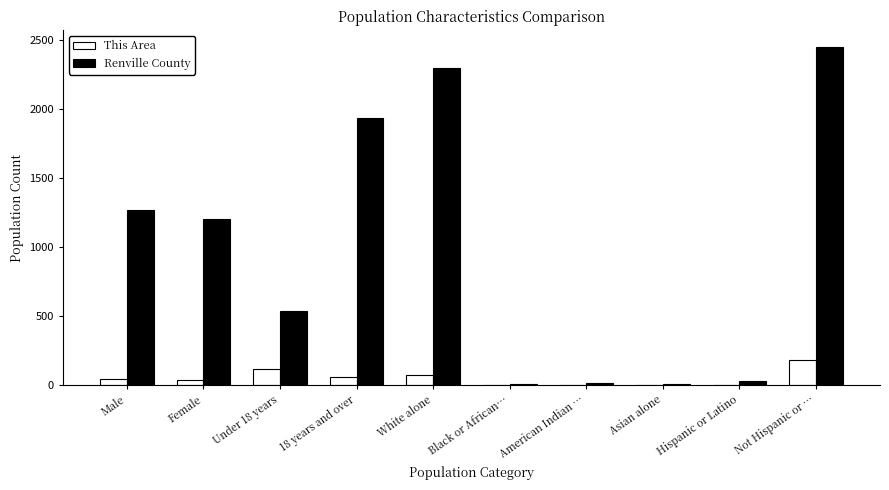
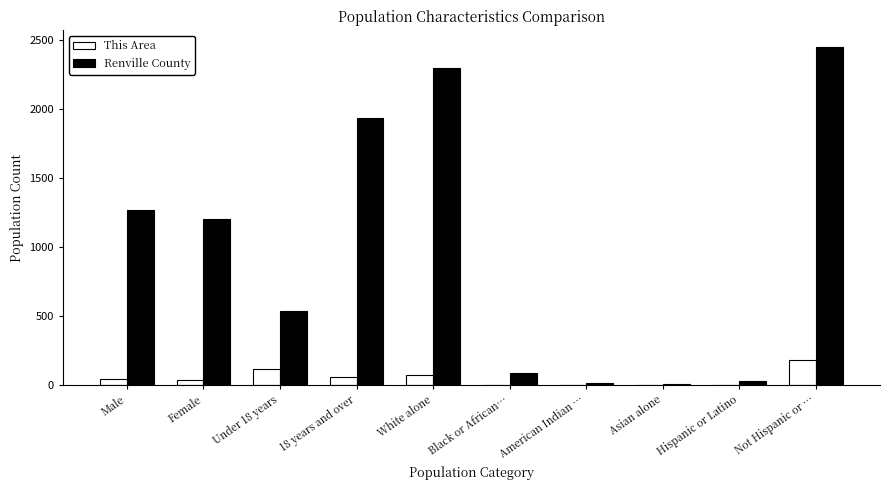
Renville County, Black or African…: 0 -> 80
